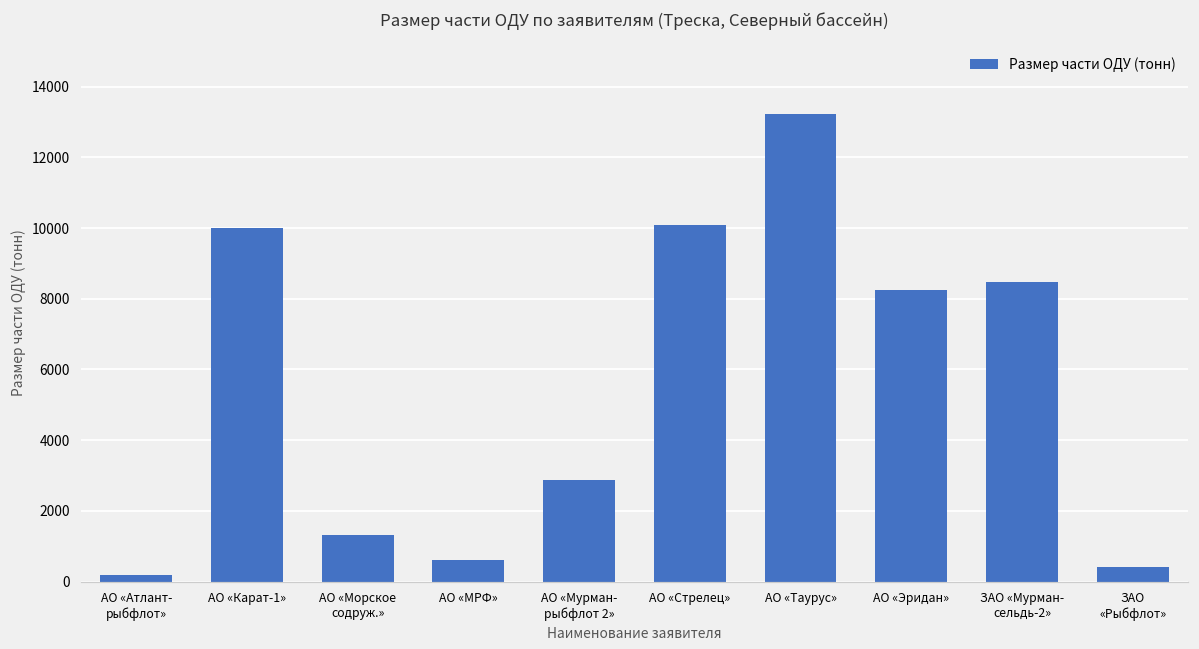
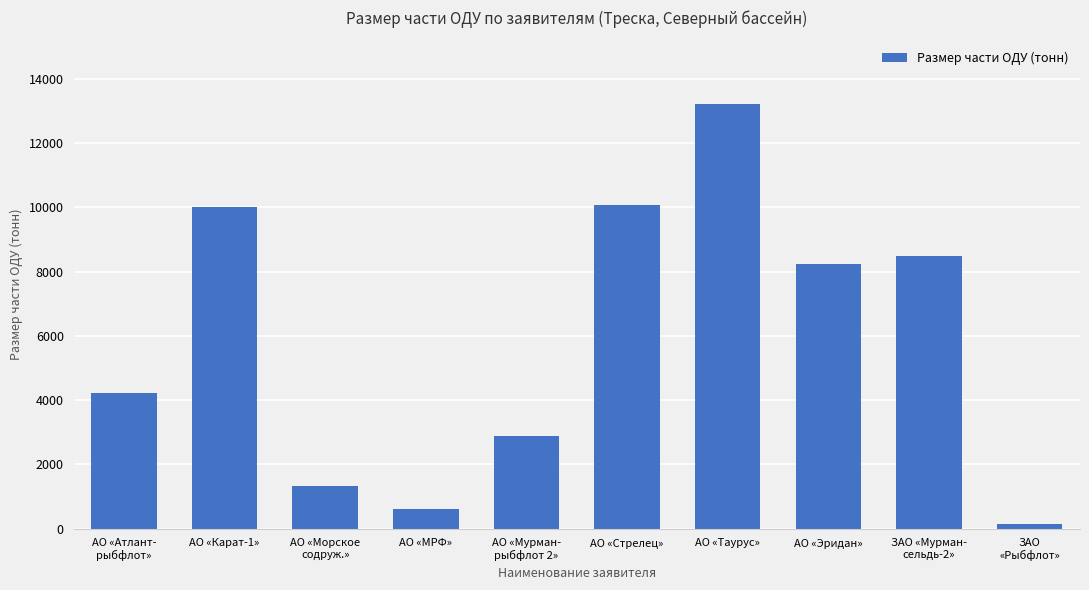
АО «Атлант- рыбфлот»: 200 -> 4200
ЗАО «Рыбфлот»: 400 -> 100
